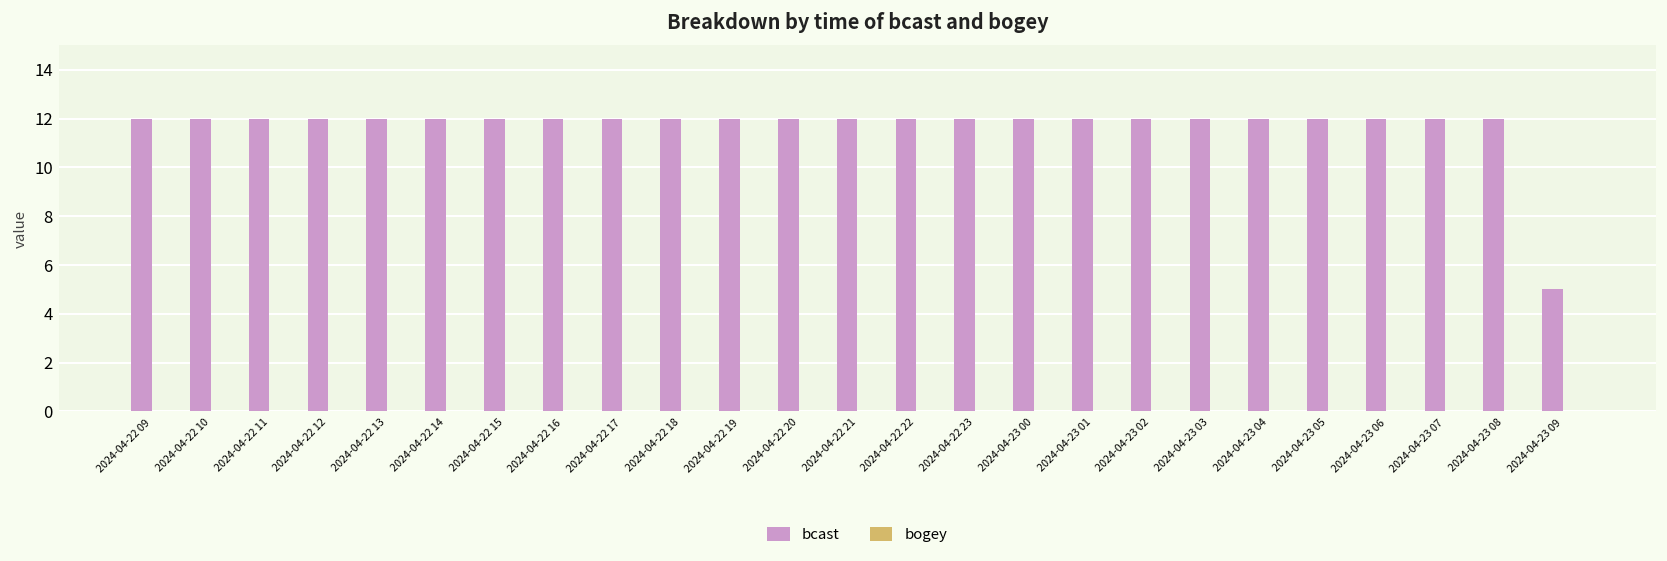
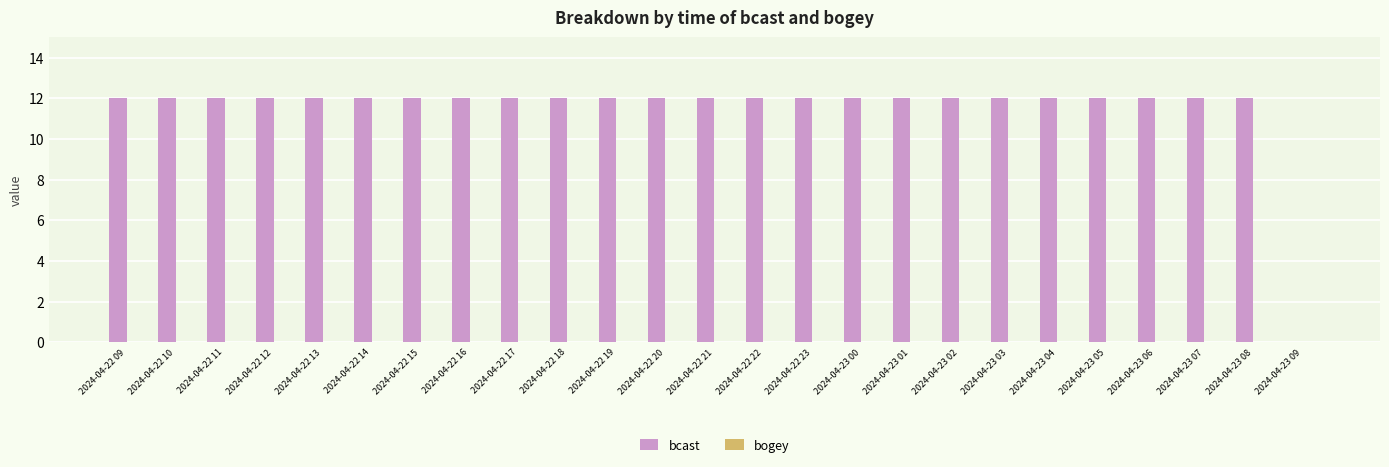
bcast, 2024-04-23 09: 5 -> 0
